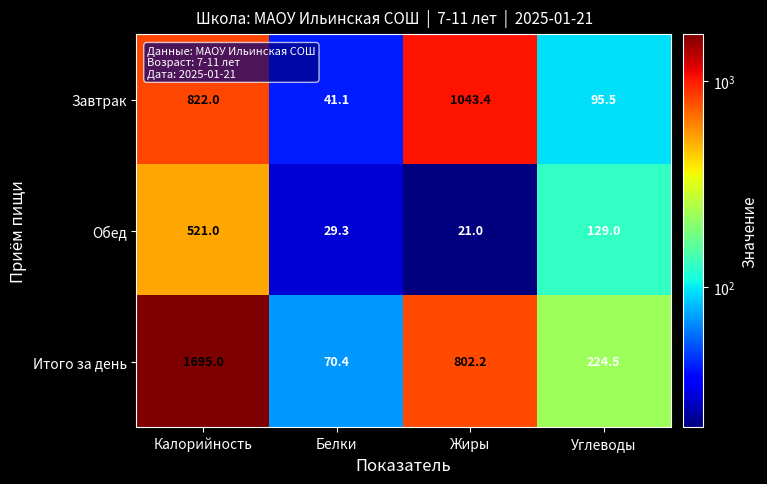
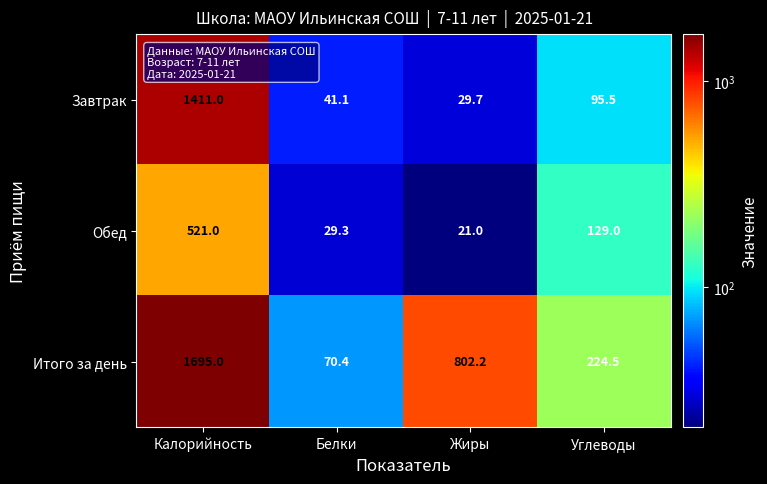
Завтрак, Калорийность: 822.0 -> 1411.0
Завтрак, Жиры: 1043.4 -> 29.7
